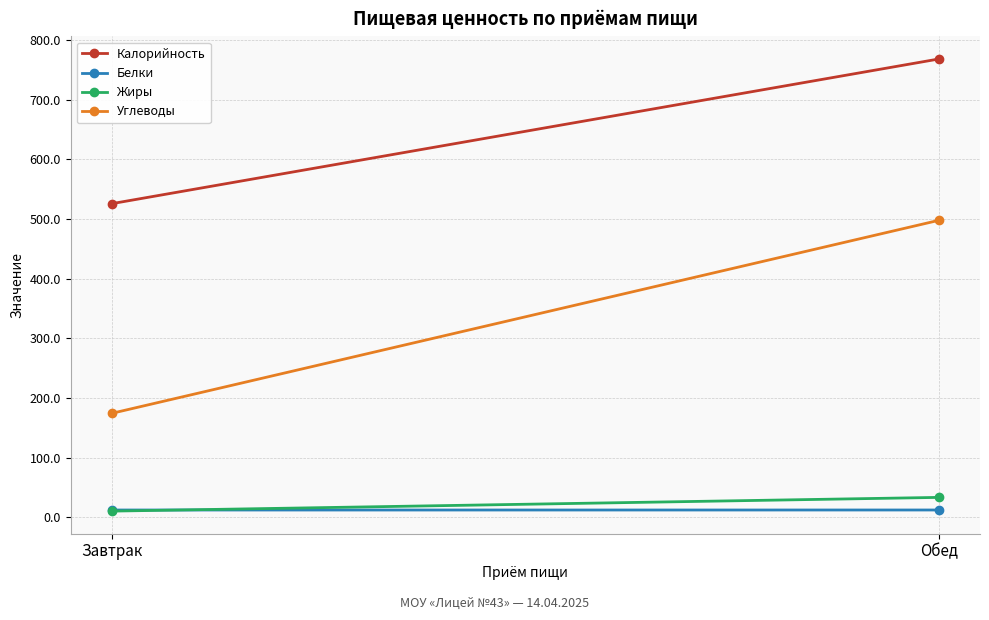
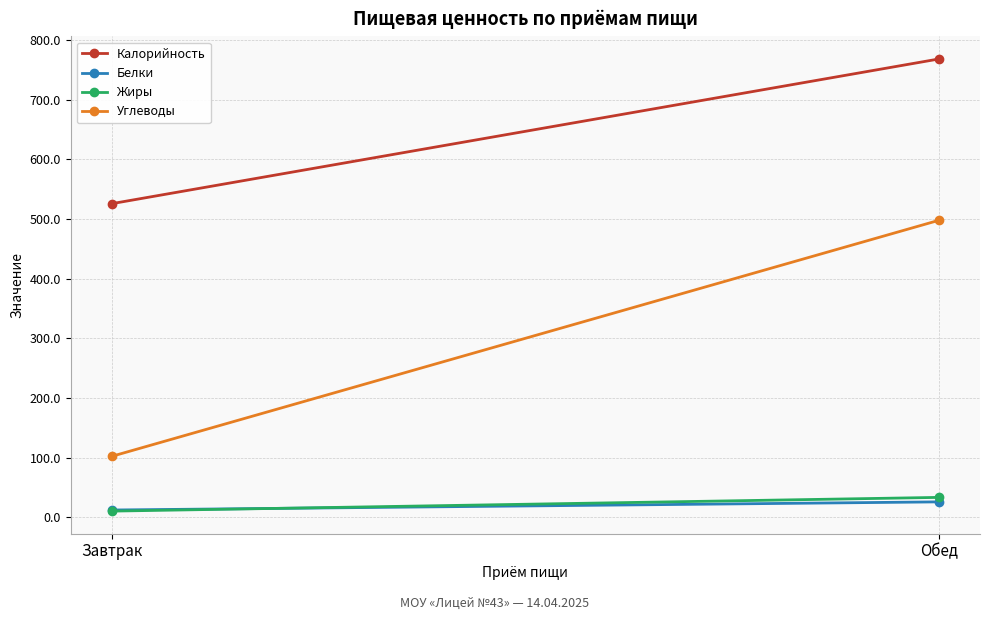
Углеводы, Завтрак: 170 -> 100
Белки, Обед: 10 -> 30
